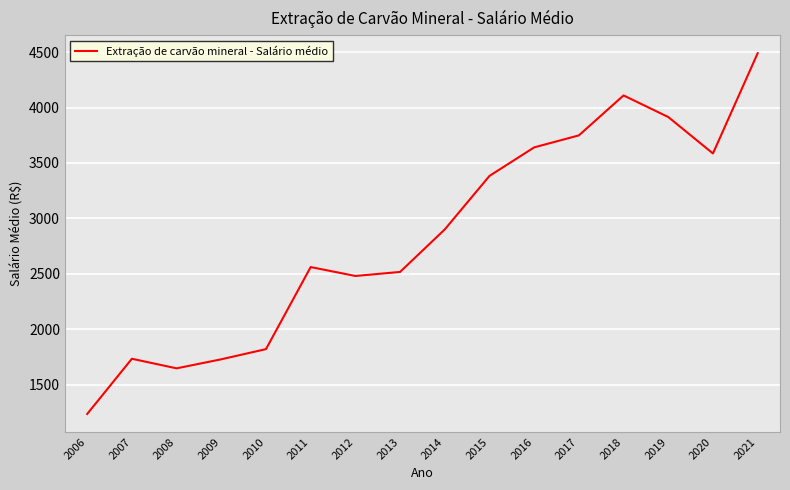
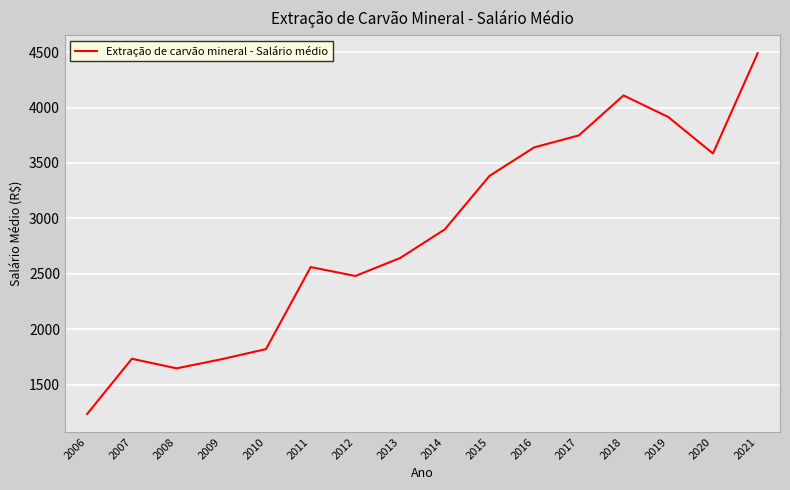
2013: 2520 -> 2640
